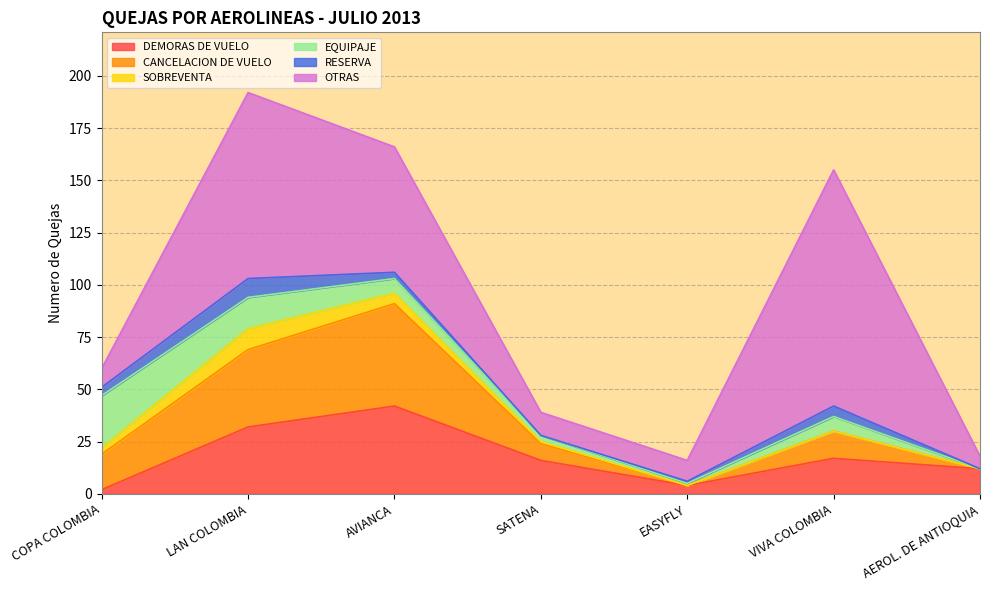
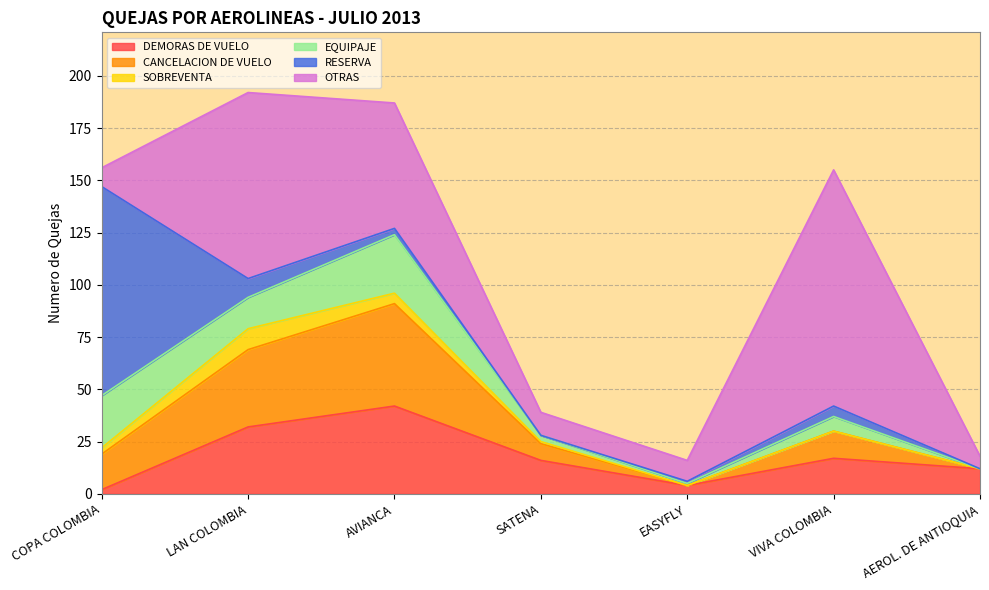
RESERVA, COPA COLOMBIA: 4 -> 100
EQUIPAJE, AVIANCA: 7 -> 28
